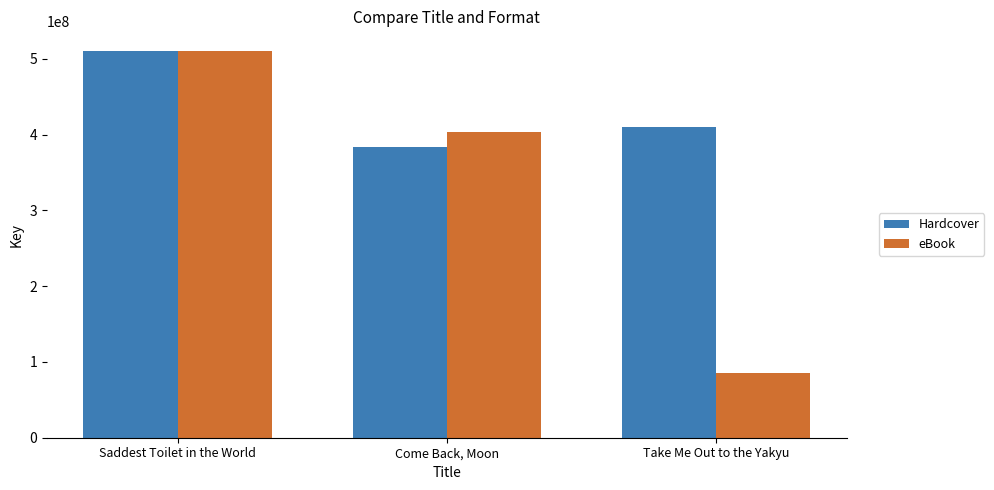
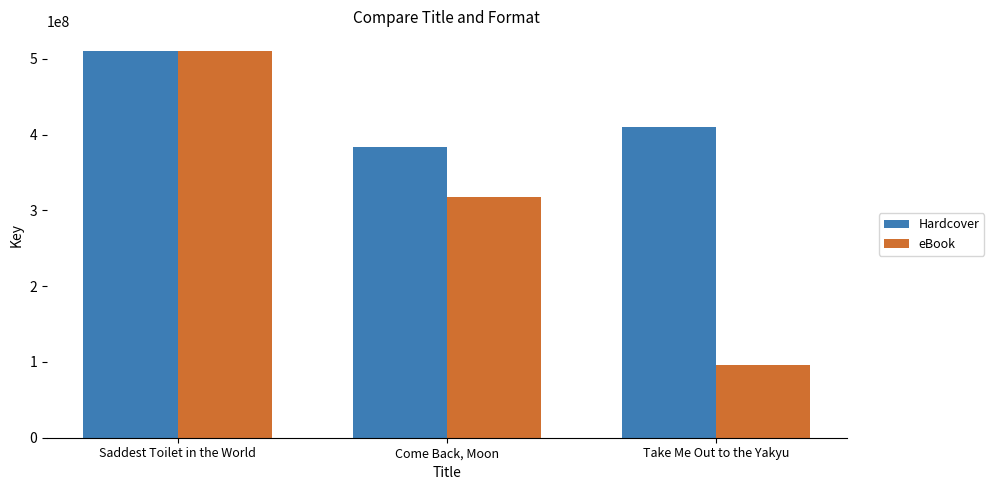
eBook, Come Back, Moon: 400000000 -> 320000000
eBook, Take Me Out to the Yakyu: 80000000 -> 100000000
